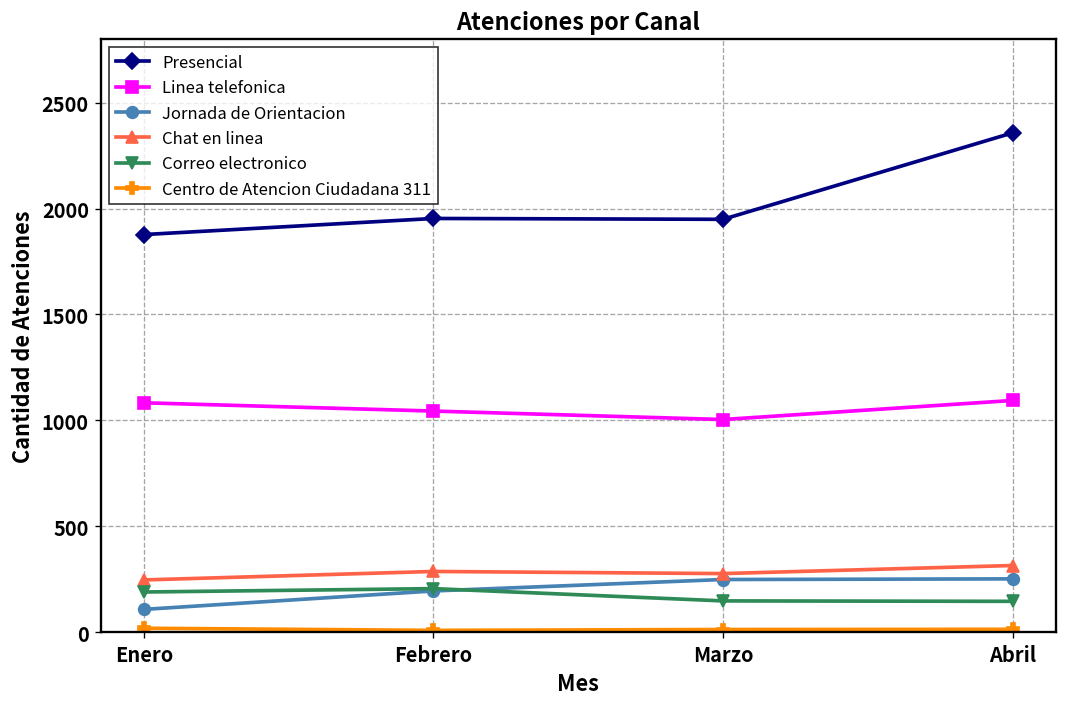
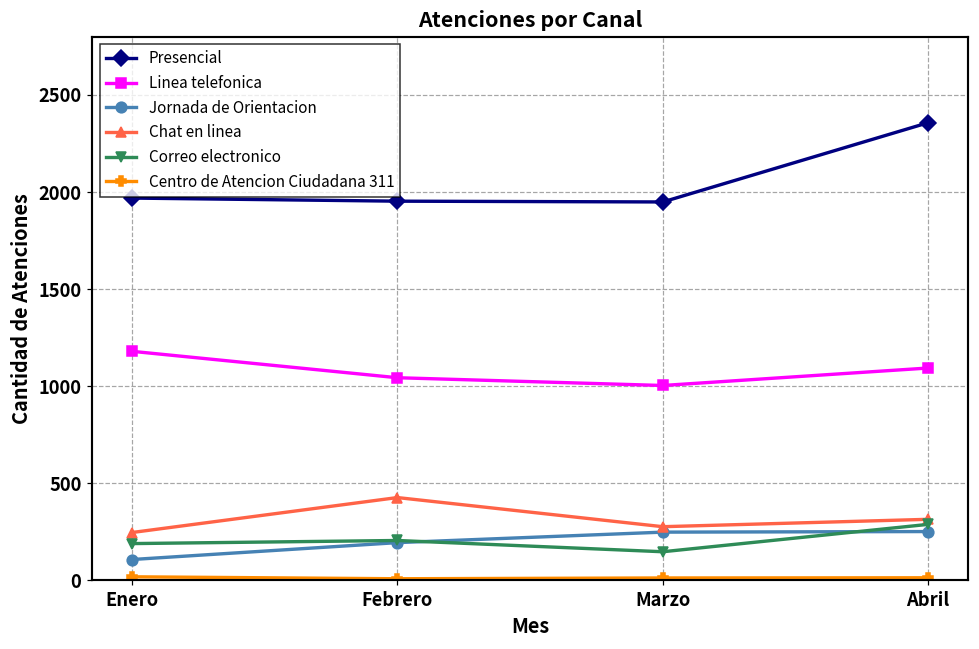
Presencial, Enero: 1880 -> 1970
Linea telefonica, Enero: 1080 -> 1180
Chat en linea, Febrero: 290 -> 430
Correo electronico, Abril: 150 -> 290
